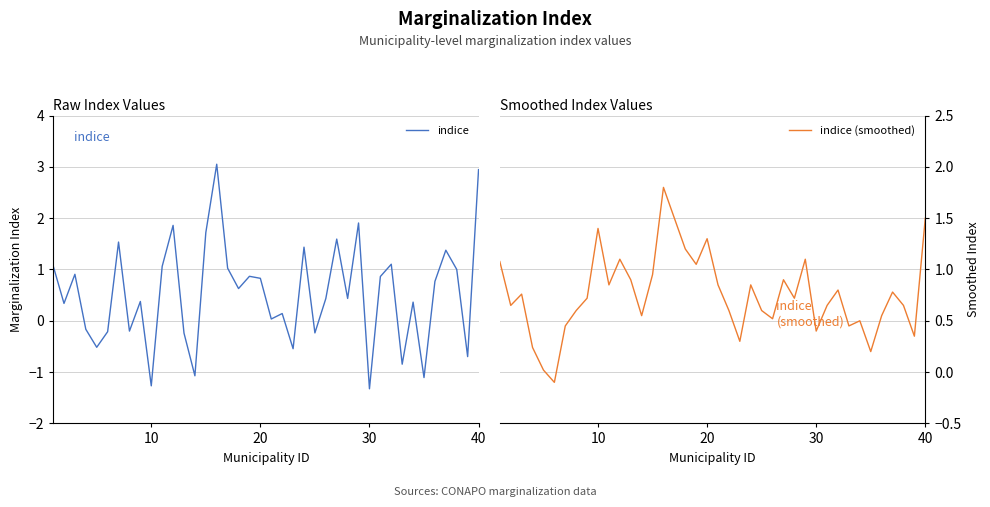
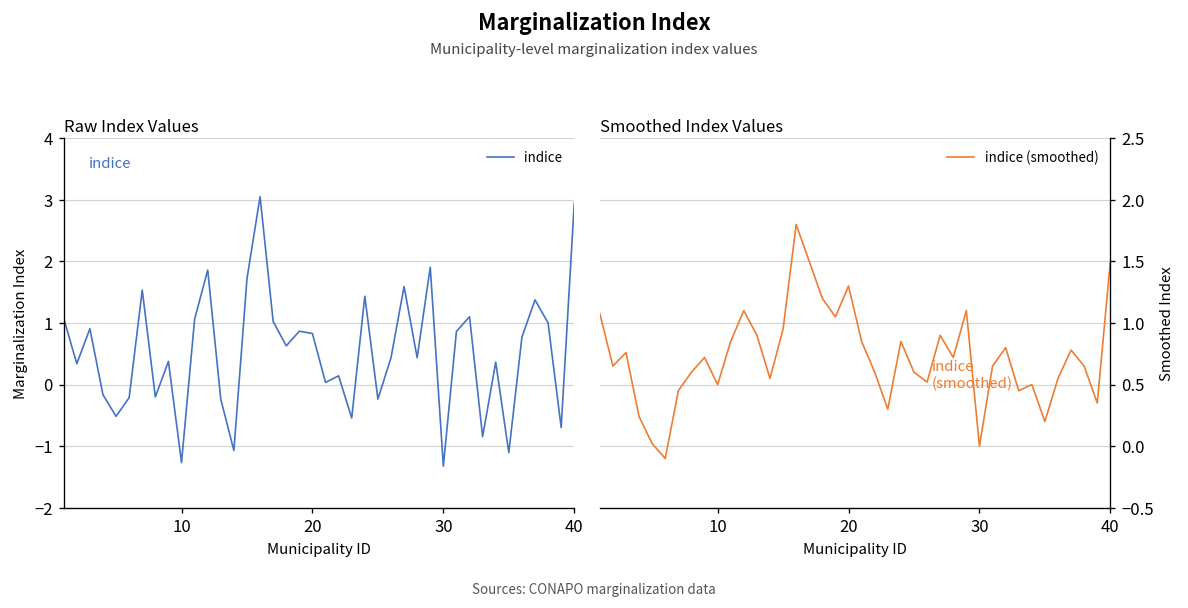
Smoothed Index Values, 10: 1.4 -> 0.5
Smoothed Index Values, 30: 0.4 -> 0.0
